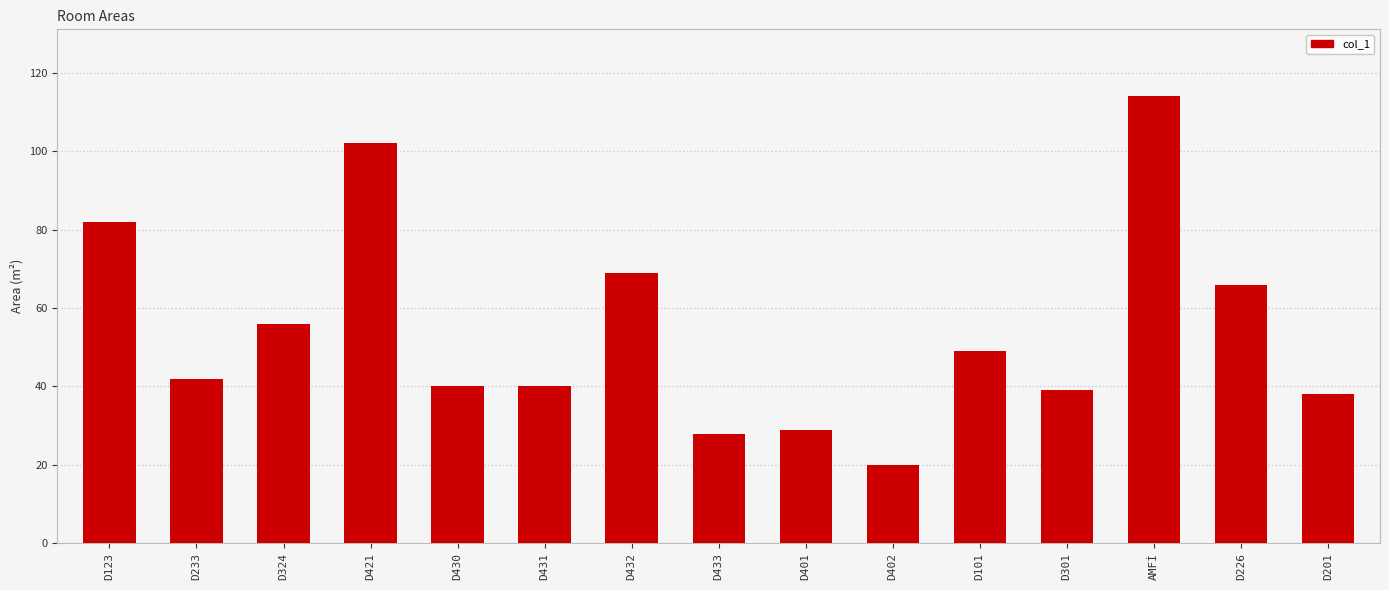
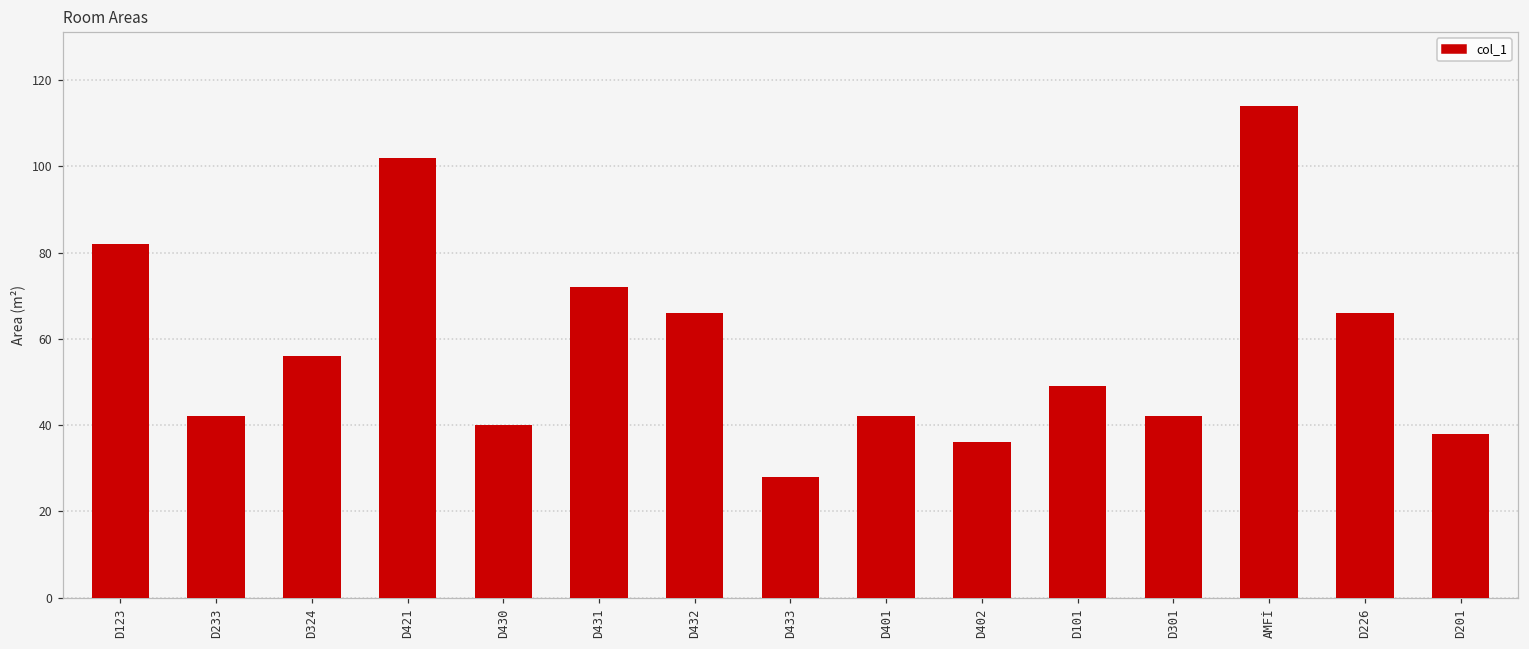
D431: 40 -> 72
D432: 69 -> 66
D401: 29 -> 42
D402: 20 -> 36
D301: 39 -> 42
